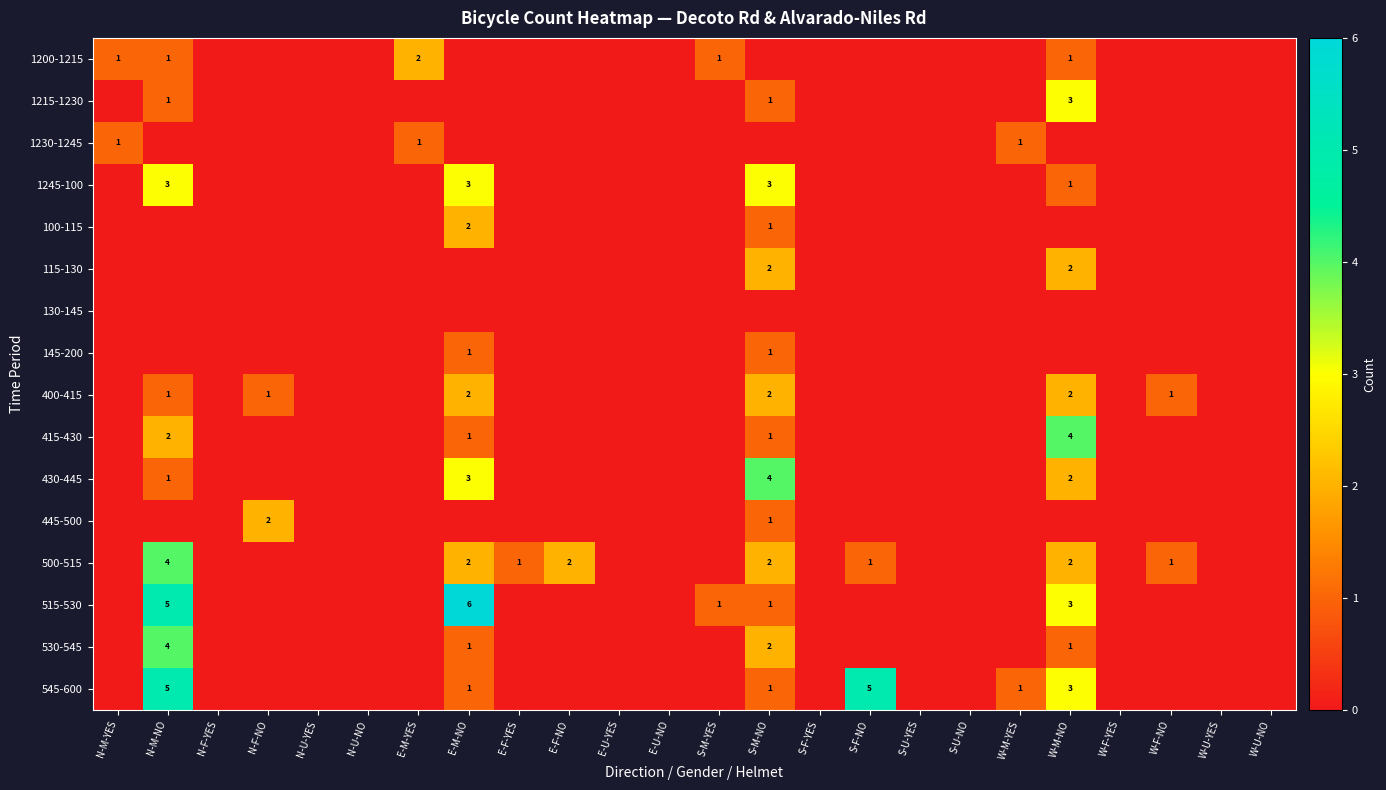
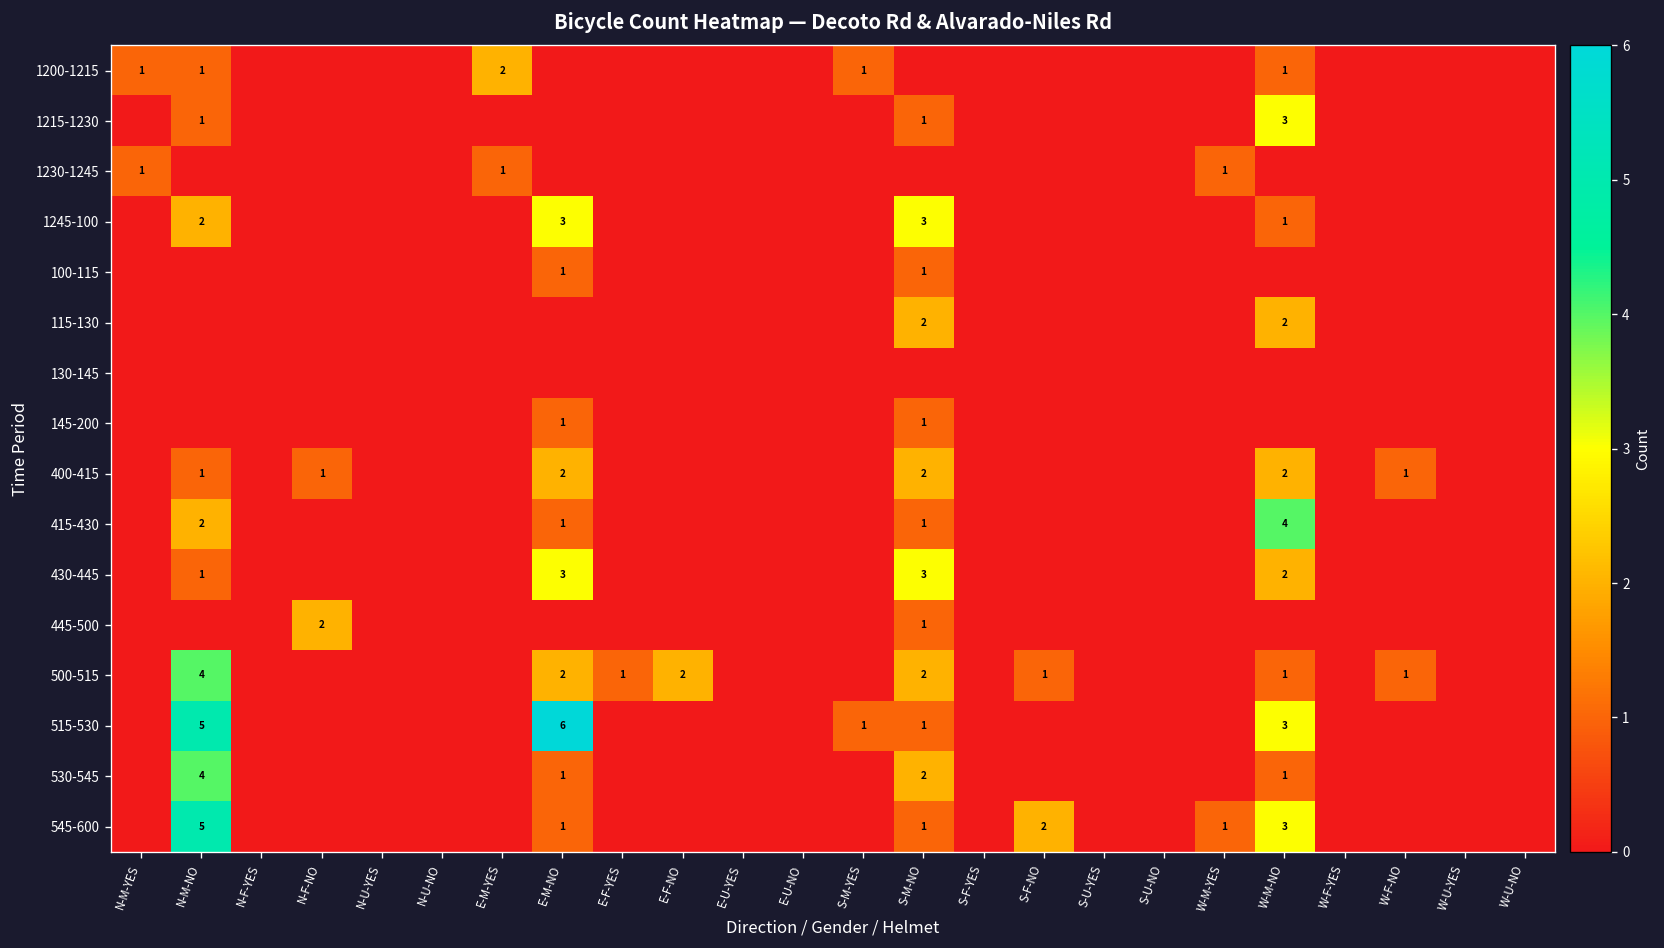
1245-100, N-M-NO: 3 -> 2
100-115, E-M-NO: 2 -> 1
430-445, S-M-NO: 4 -> 3
500-515, W-M-NO: 2 -> 1
545-600, S-F-NO: 5 -> 2
